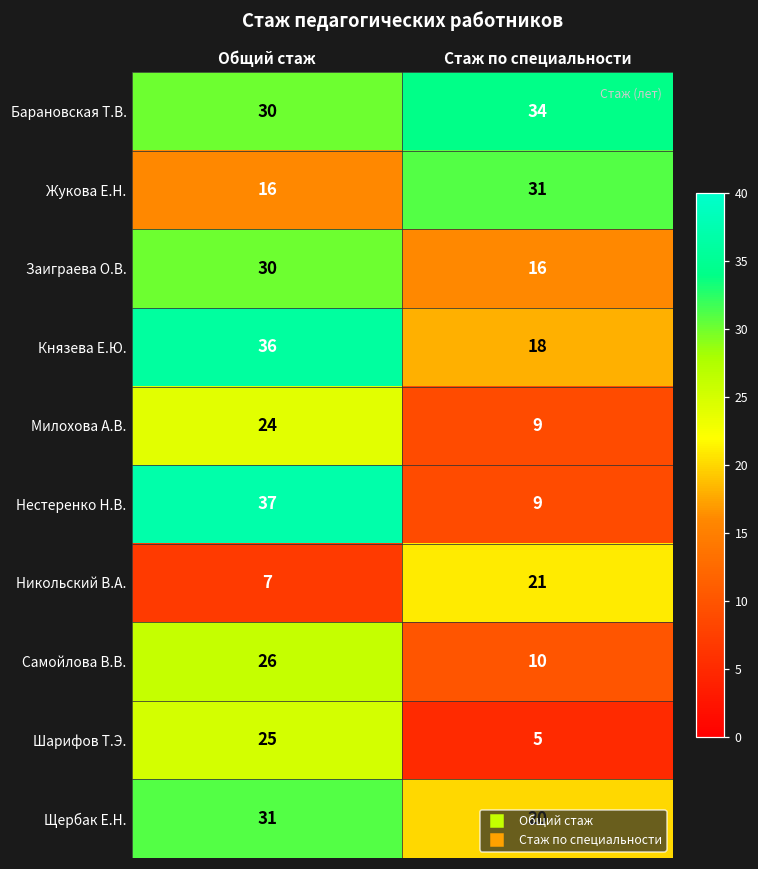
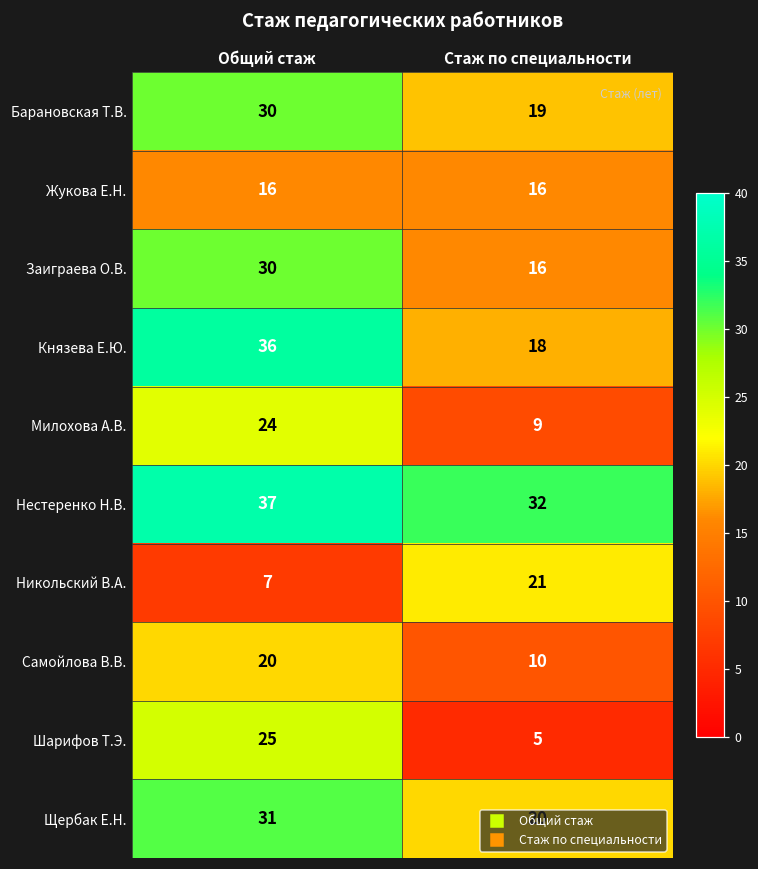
Барановская Т.В., Стаж по специальности: 34 -> 19
Жукова Е.Н., Стаж по специальности: 31 -> 16
Нестеренко Н.В., Стаж по специальности: 9 -> 32
Самойлова В.В., Общий стаж: 26 -> 20
